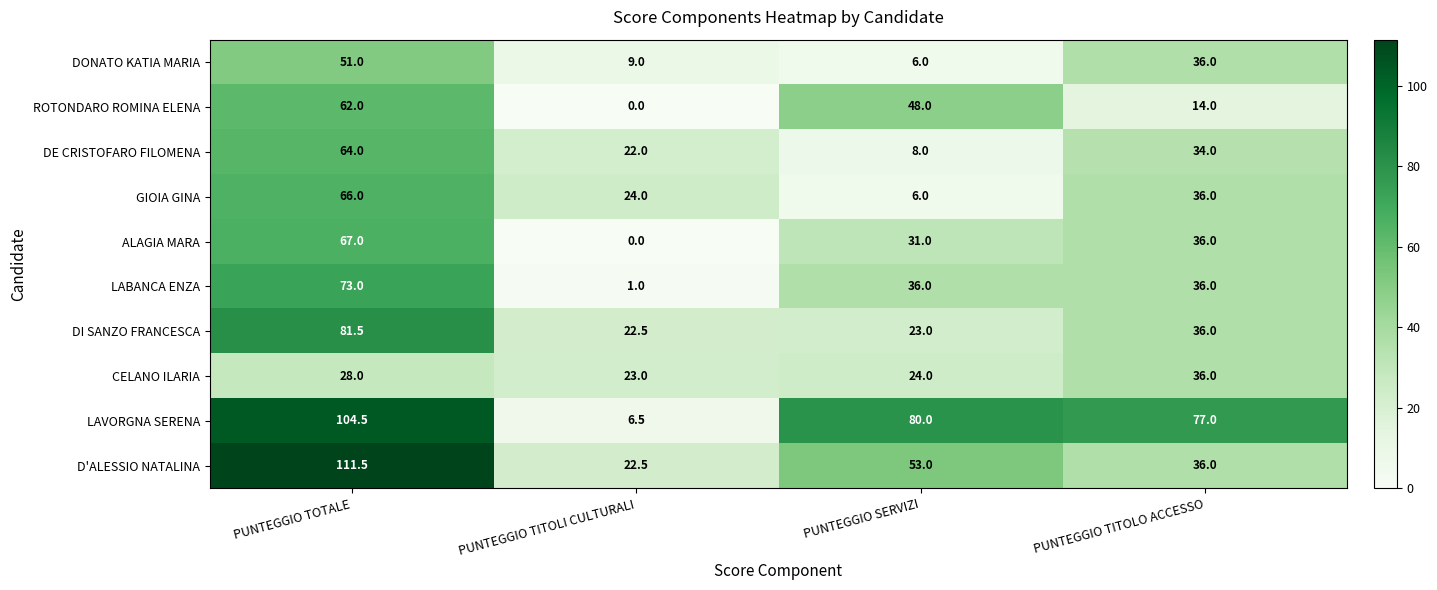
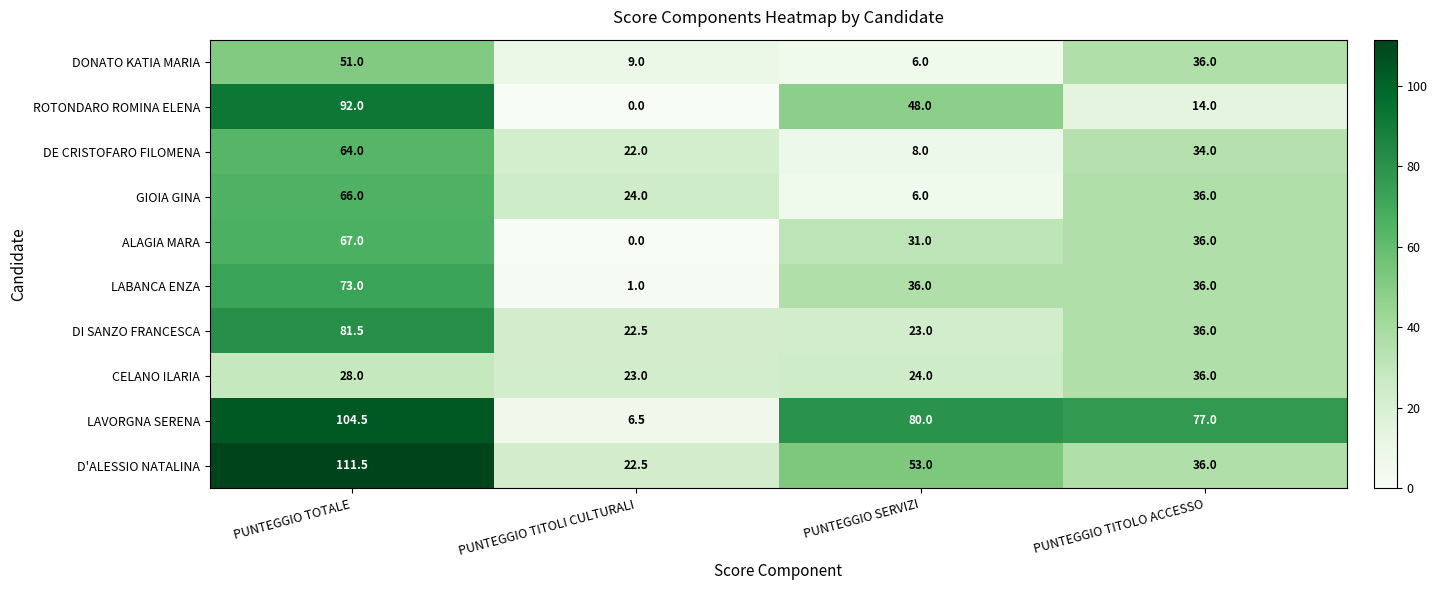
ROTONDARO ROMINA ELENA, PUNTEGGIO TOTALE: 62.0 -> 92.0
